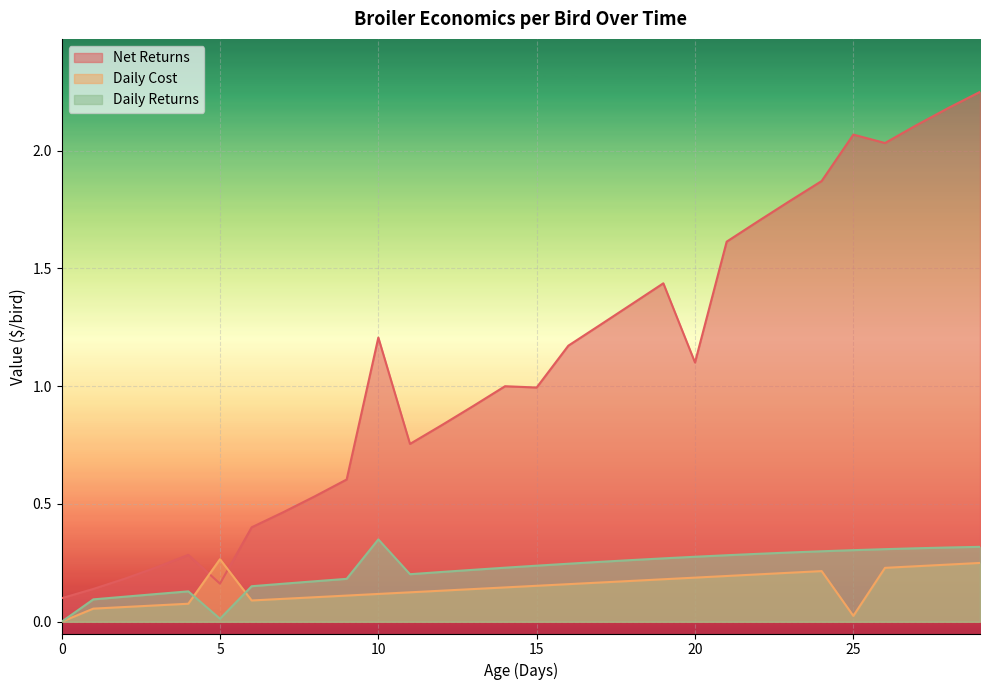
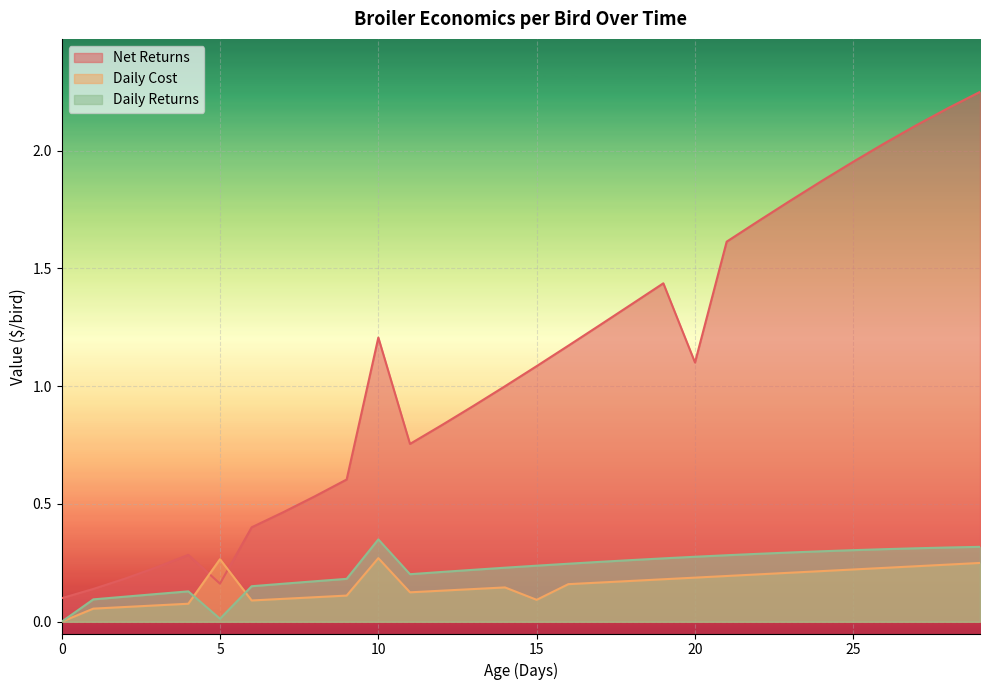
Daily Cost, 10: 0.12 -> 0.27
Net Returns, 15: 0.99 -> 1.09
Daily Cost, 15: 0.15 -> 0.09
Net Returns, 25: 2.07 -> 1.95
Daily Cost, 25: 0.02 -> 0.22
